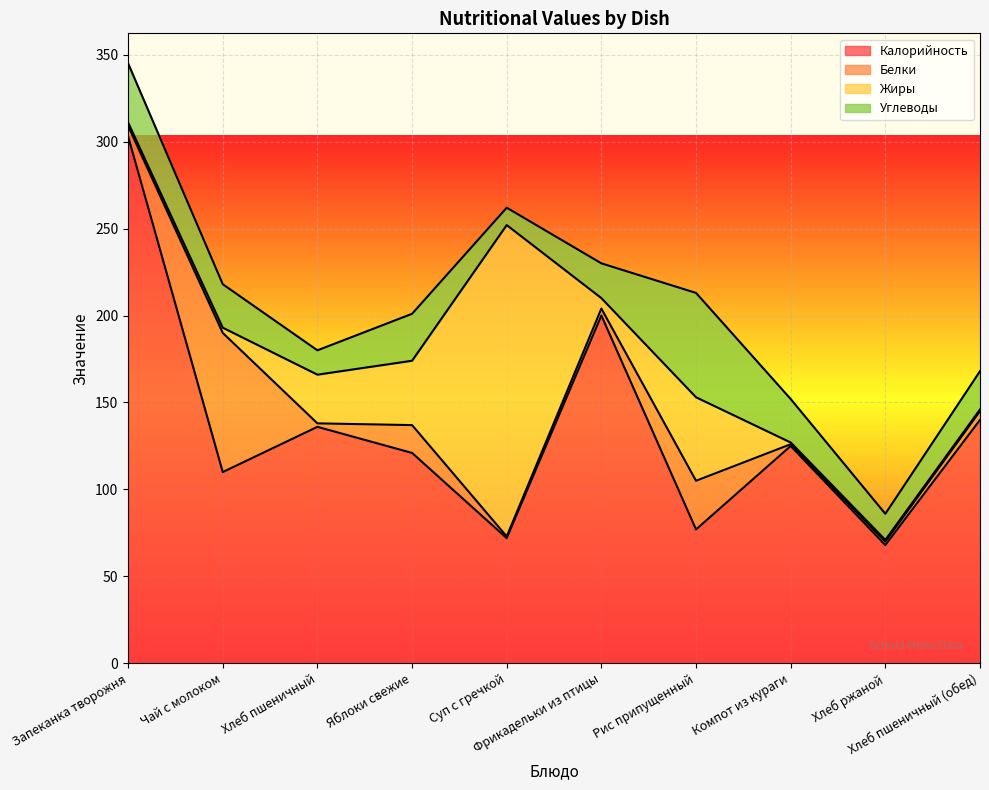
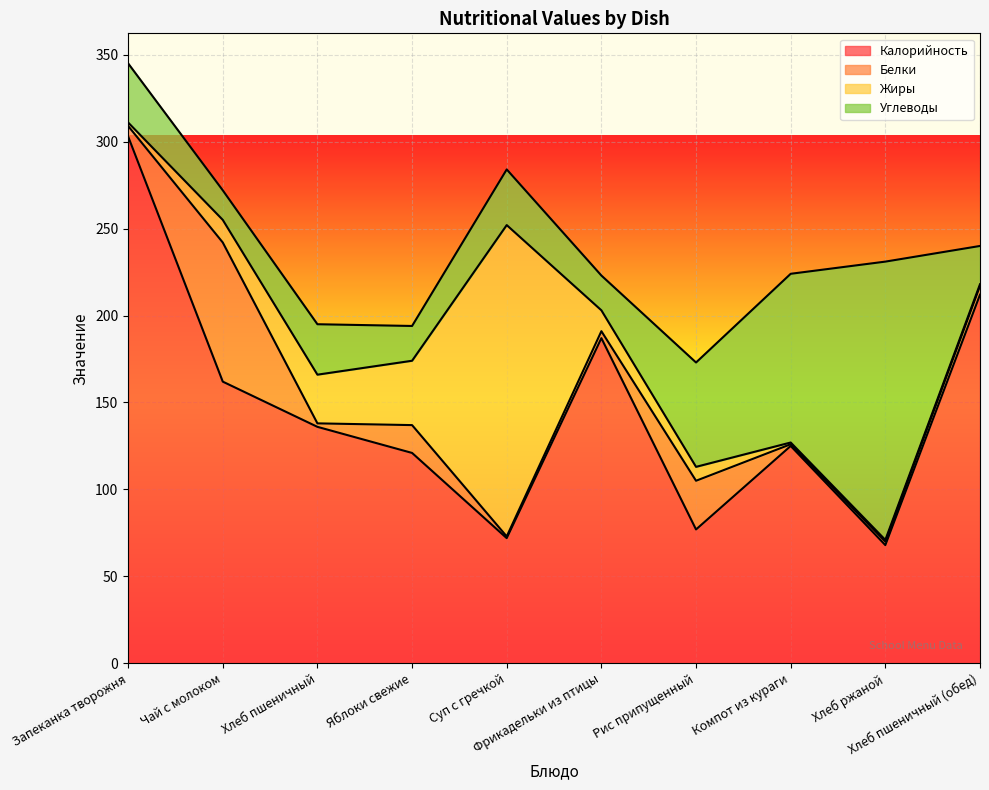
Калорийность, Чай с молоком: 110 -> 162
Жиры, Чай с молоком: 3 -> 13
Углеводы, Чай с молоком: 25 -> 17
Углеводы, Хлеб пшеничный: 14 -> 29
Углеводы, Яблоки свежие: 27 -> 20
Углеводы, Суп с гречкой: 10 -> 32
Калорийность, Фрикадельки из птицы: 200 -> 187
Жиры, Фрикадельки из птицы: 6 -> 12
Жиры, Рис припущенный: 48 -> 8
Углеводы, Компот из кураги: 25 -> 97
Углеводы, Хлеб ржаной: 15 -> 160
Калорийность, Хлеб пшеничный (обед): 140 -> 212
